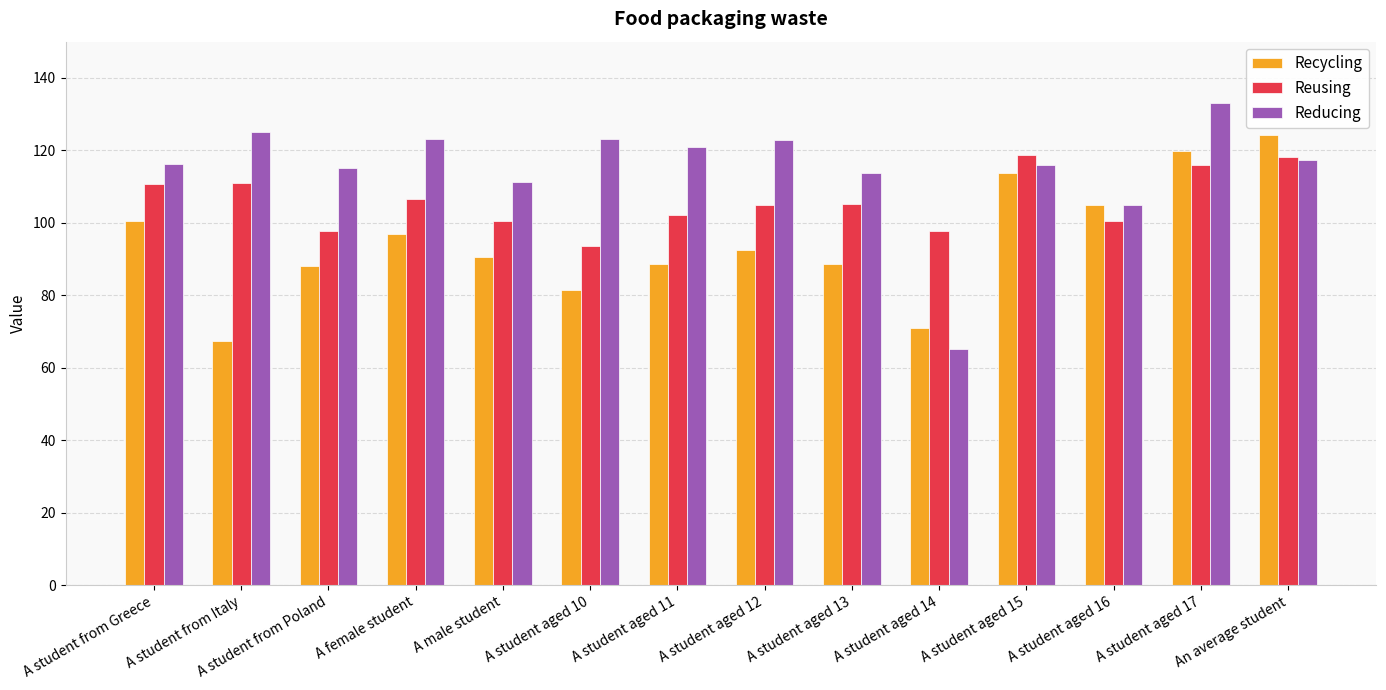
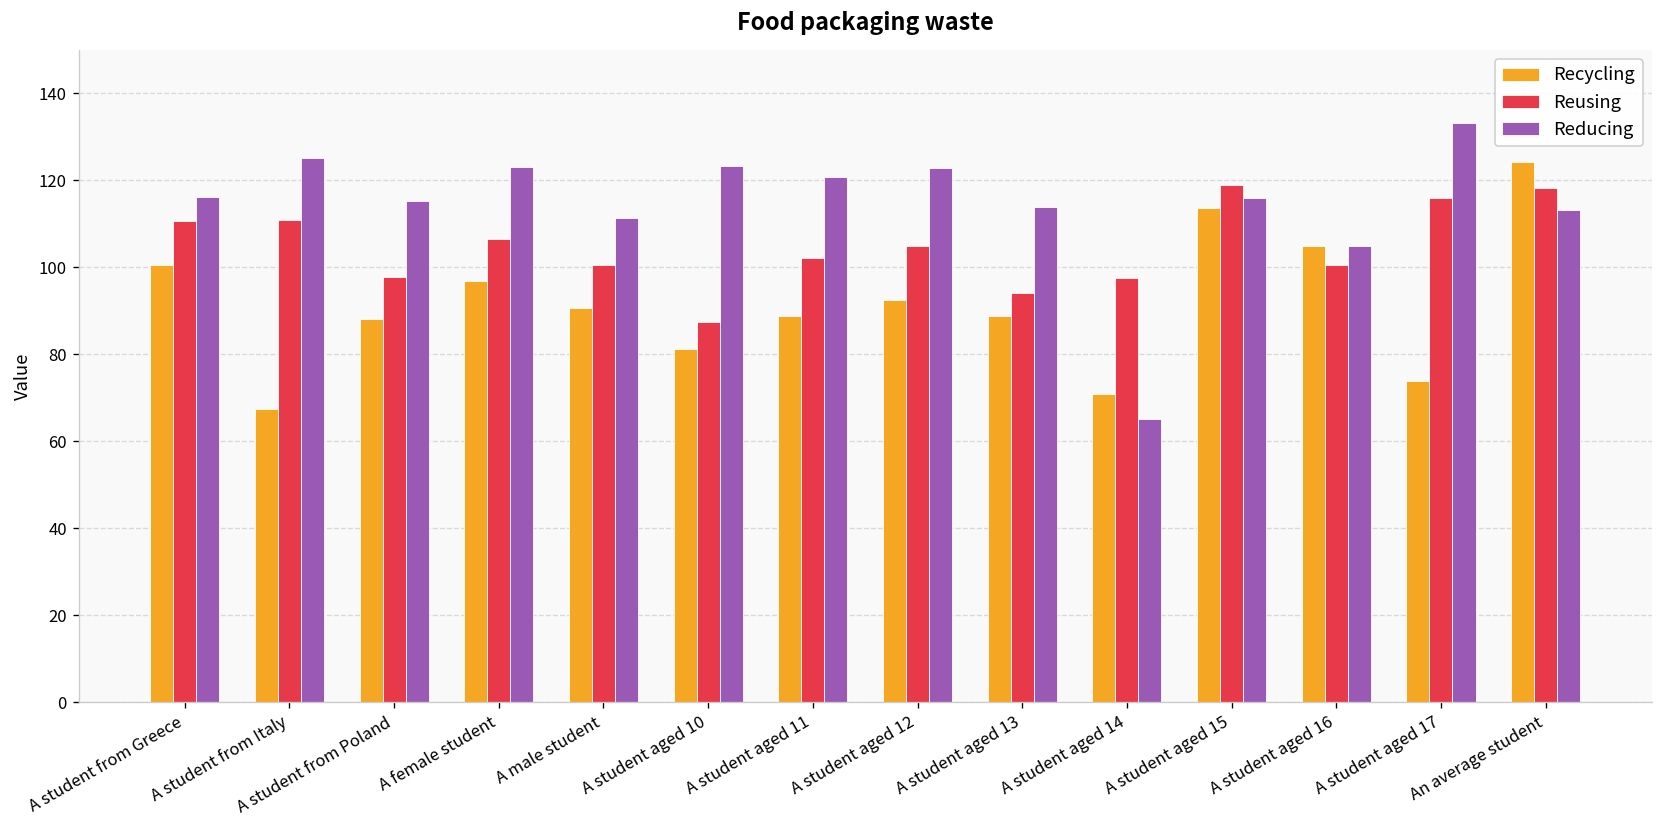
Reusing, A student aged 10: 94 -> 88
Reusing, A student aged 13: 105 -> 94
Recycling, A student aged 17: 120 -> 74
Reducing, An average student: 117 -> 113
